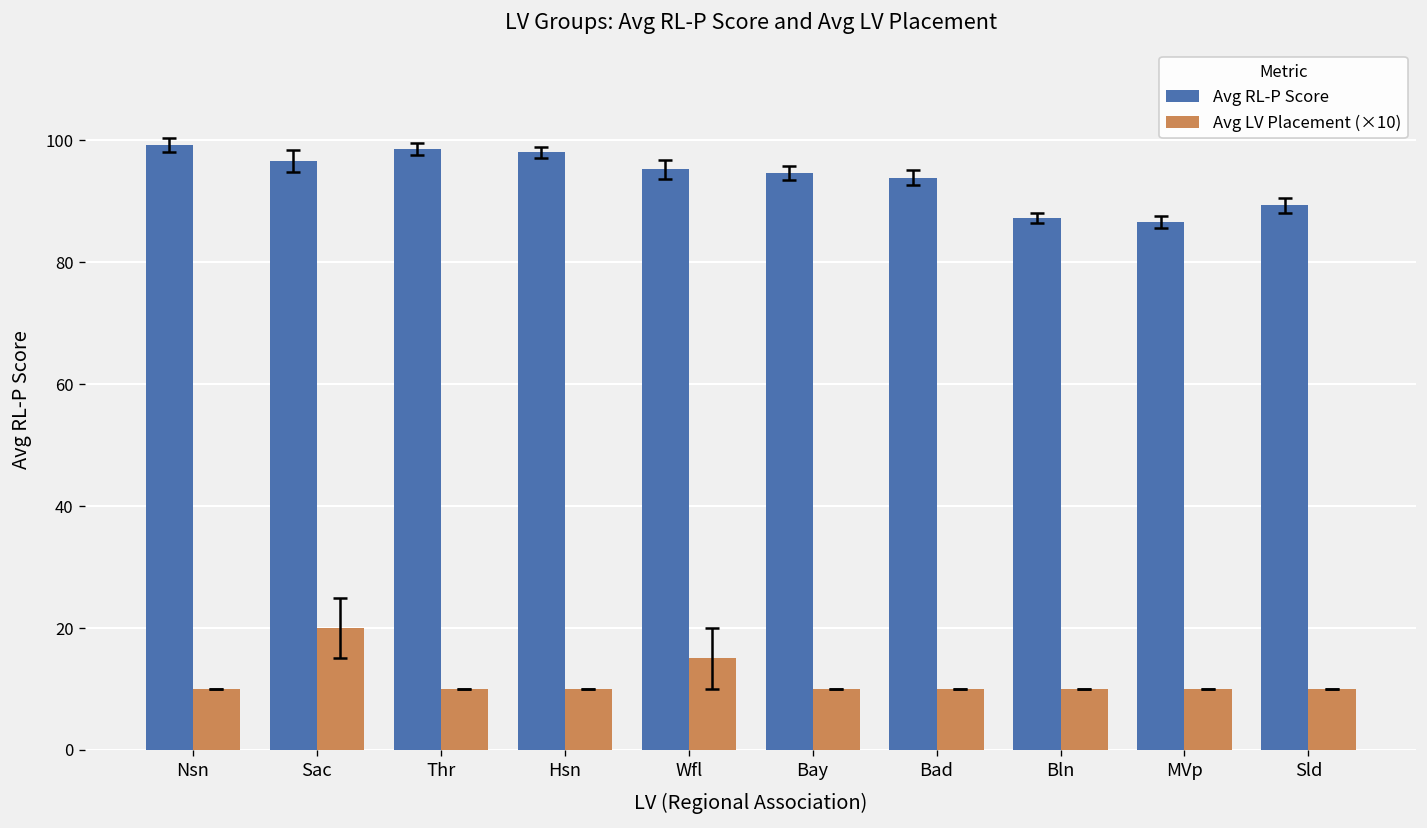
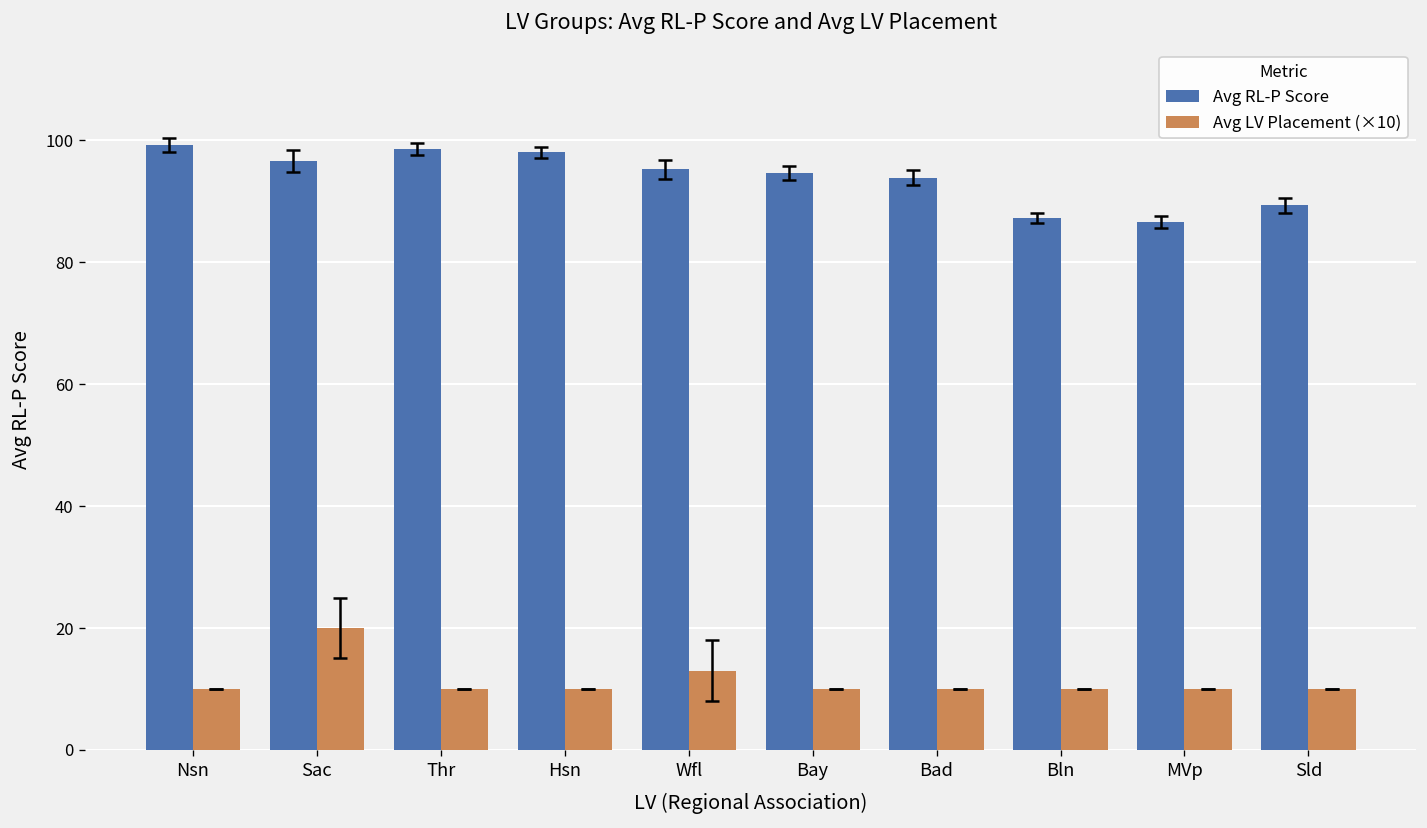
Avg LV Placement (×10), Wfl: 15 -> 13
